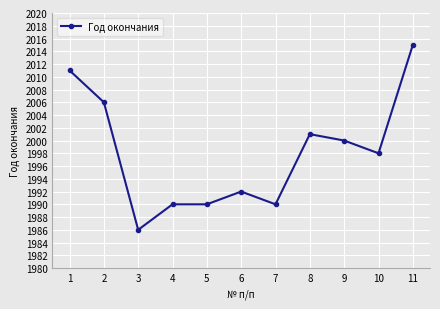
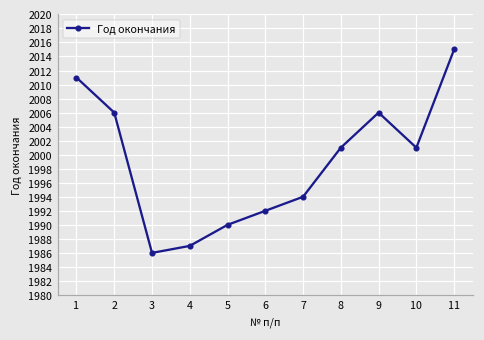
4: 1990 -> 1987
7: 1990 -> 1994
9: 2000 -> 2006
10: 1998 -> 2001
